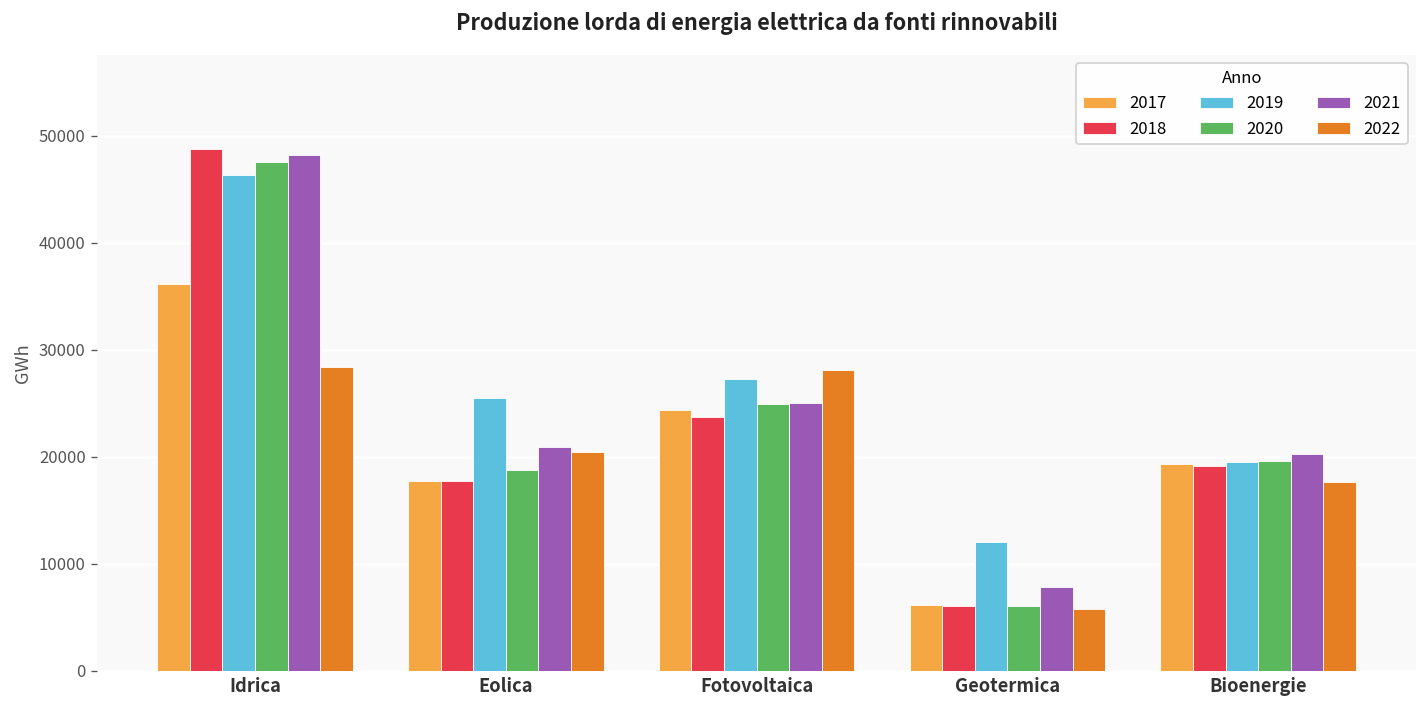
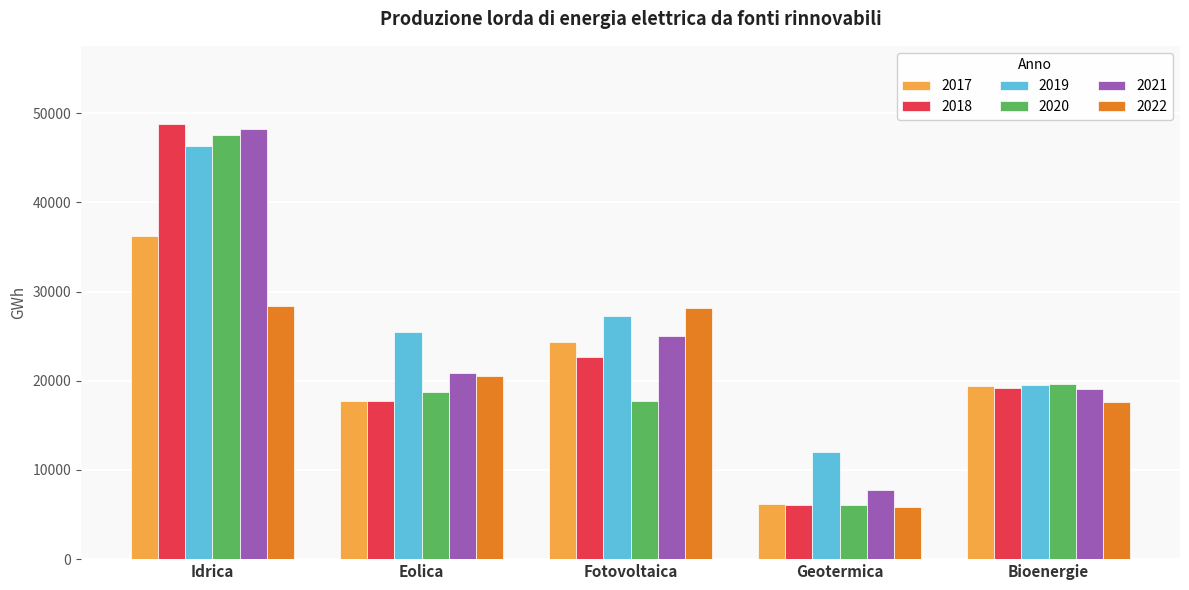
2018, Fotovoltaica: 24000 -> 23000
2020, Fotovoltaica: 25000 -> 18000
2021, Bioenergie: 20000 -> 19000
